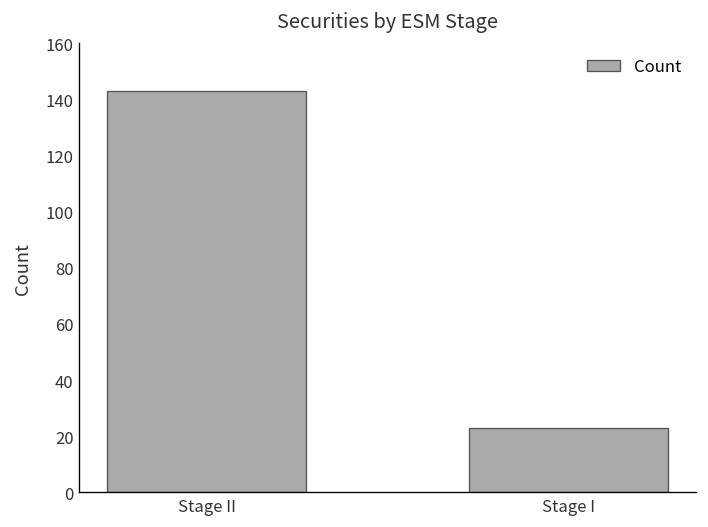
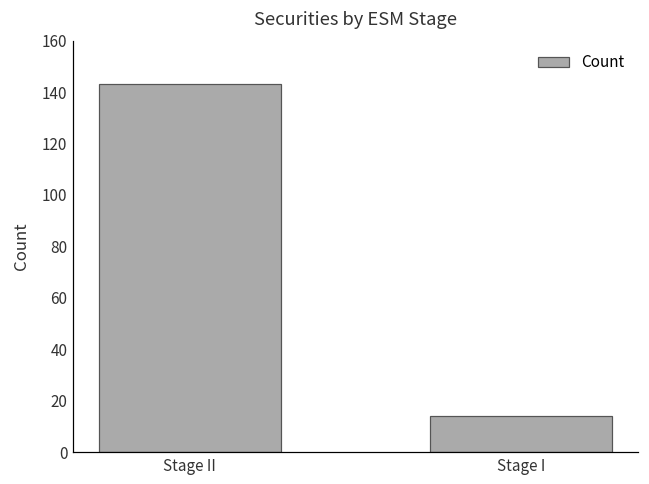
Stage I: 23 -> 14
